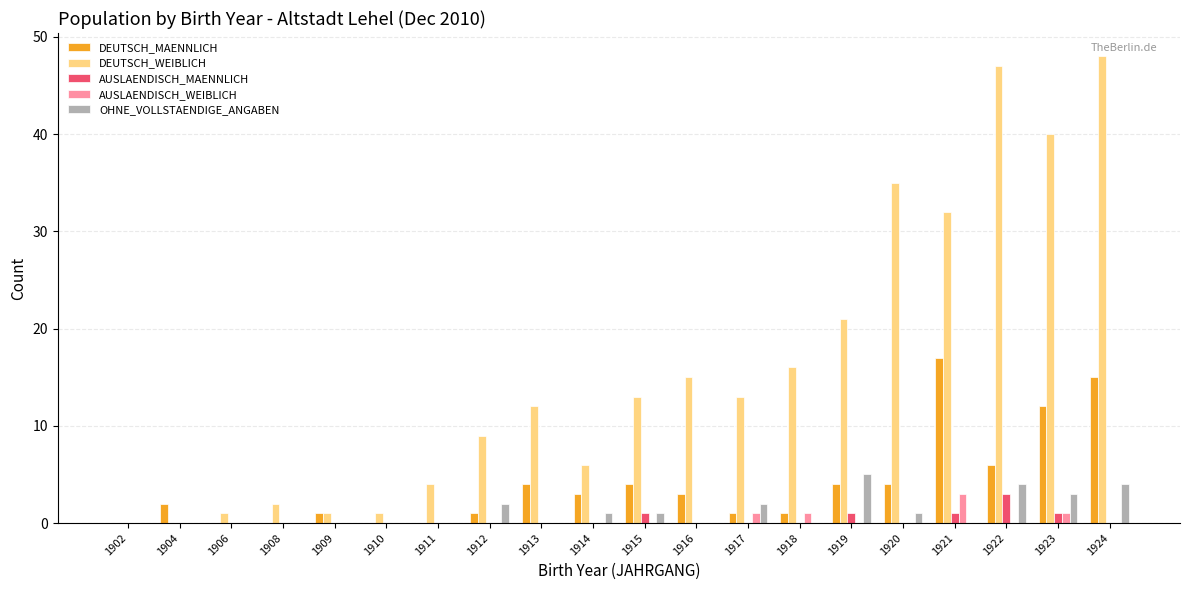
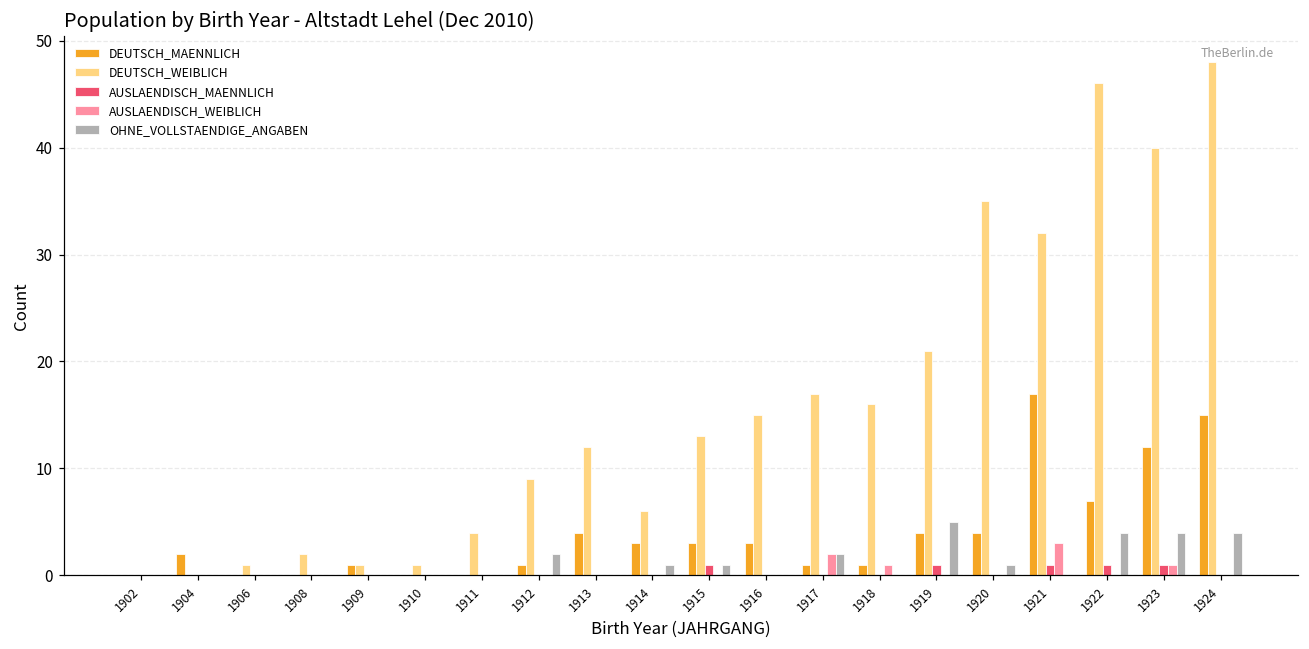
DEUTSCH_MAENNLICH, 1915: 4 -> 3
DEUTSCH_WEIBLICH, 1917: 13 -> 17
AUSLAENDISCH_WEIBLICH, 1917: 1 -> 2
DEUTSCH_MAENNLICH, 1922: 6 -> 7
DEUTSCH_WEIBLICH, 1922: 47 -> 46
AUSLAENDISCH_MAENNLICH, 1922: 3 -> 1
OHNE_VOLLSTAENDIGE_ANGABEN, 1923: 3 -> 4
